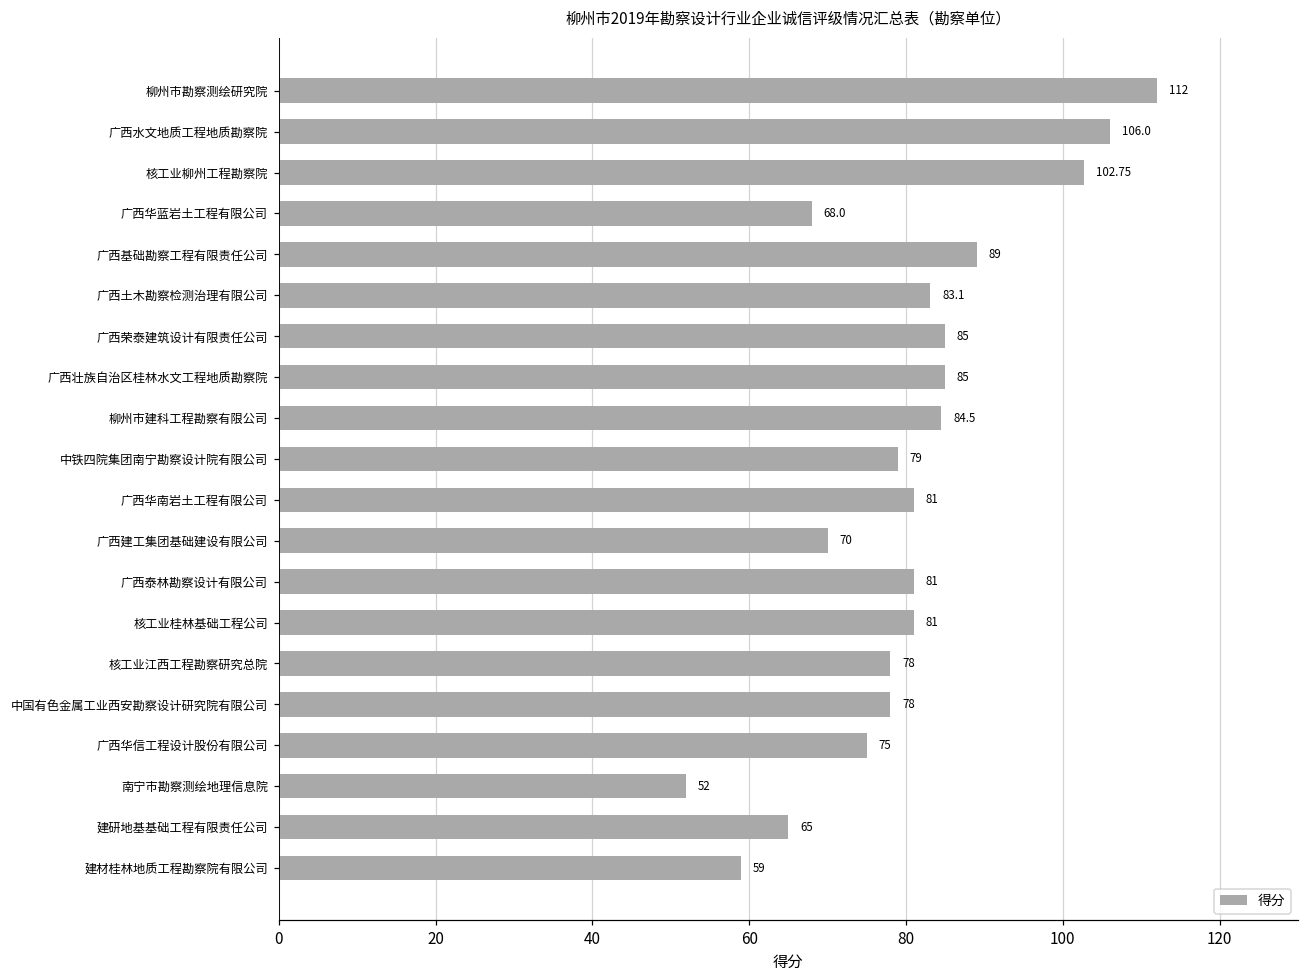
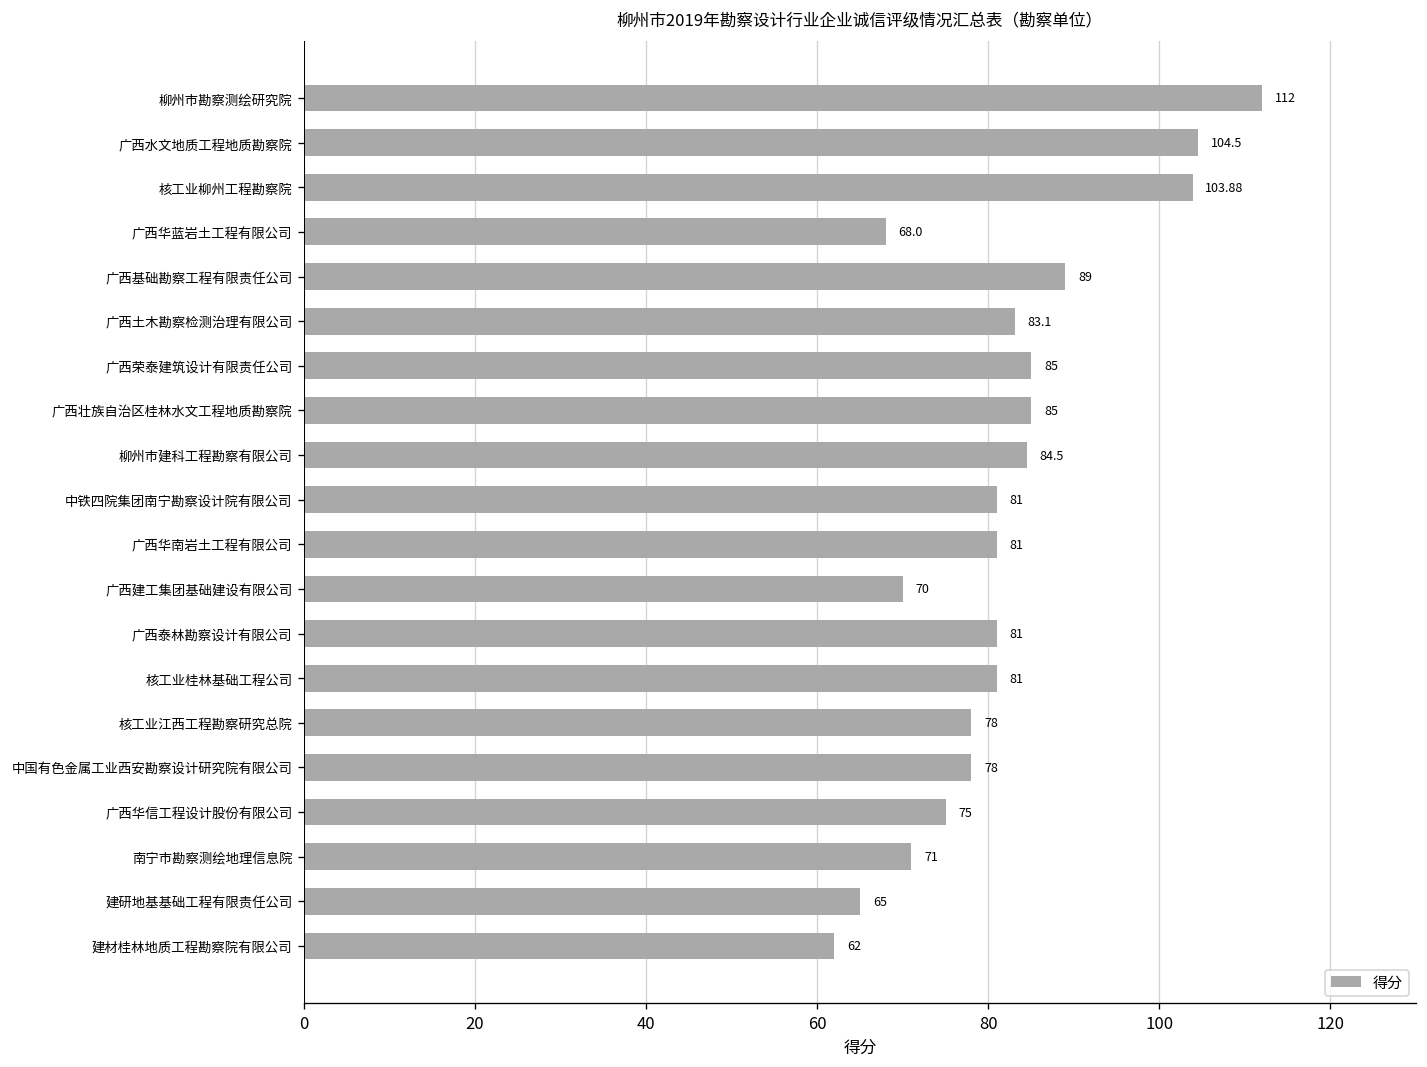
广西水文地质工程地质勘察院: 106.0 -> 104.5
核工业柳州工程勘察院: 102.75 -> 103.88
中铁四院集团南宁勘察设计院有限公司: 79 -> 81
南宁市勘察测绘地理信息院: 52 -> 71
建材桂林地质工程勘察院有限公司: 59 -> 62
